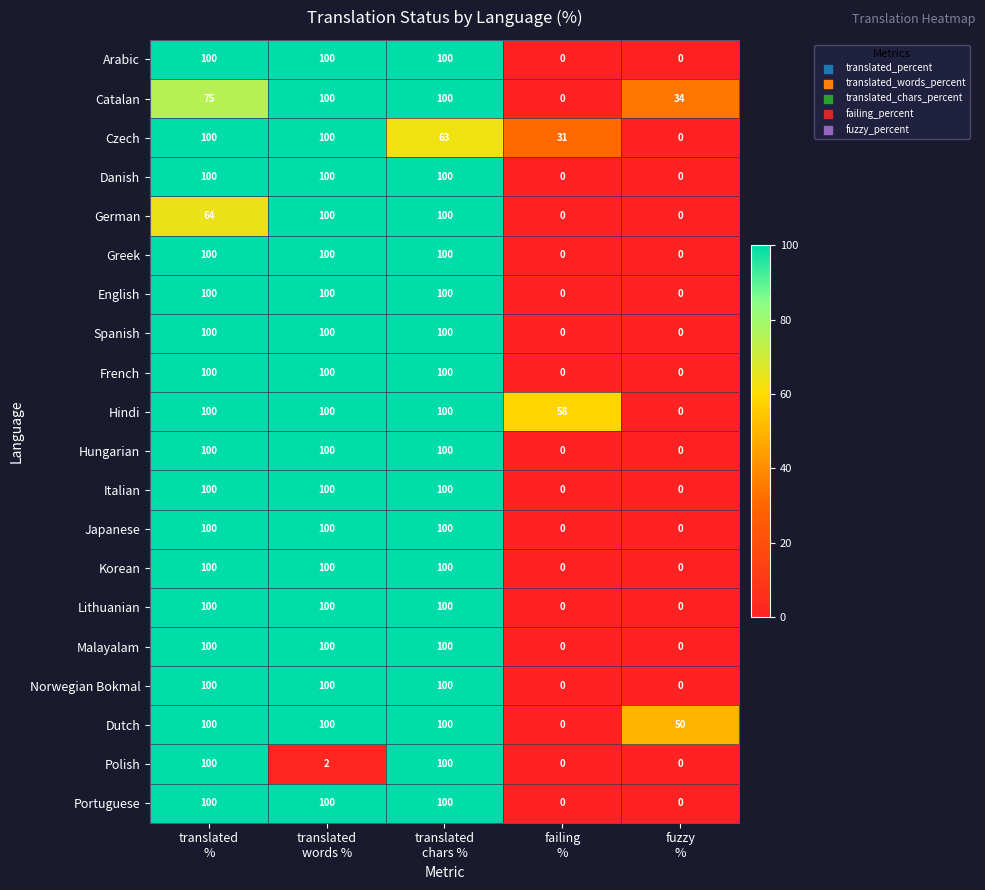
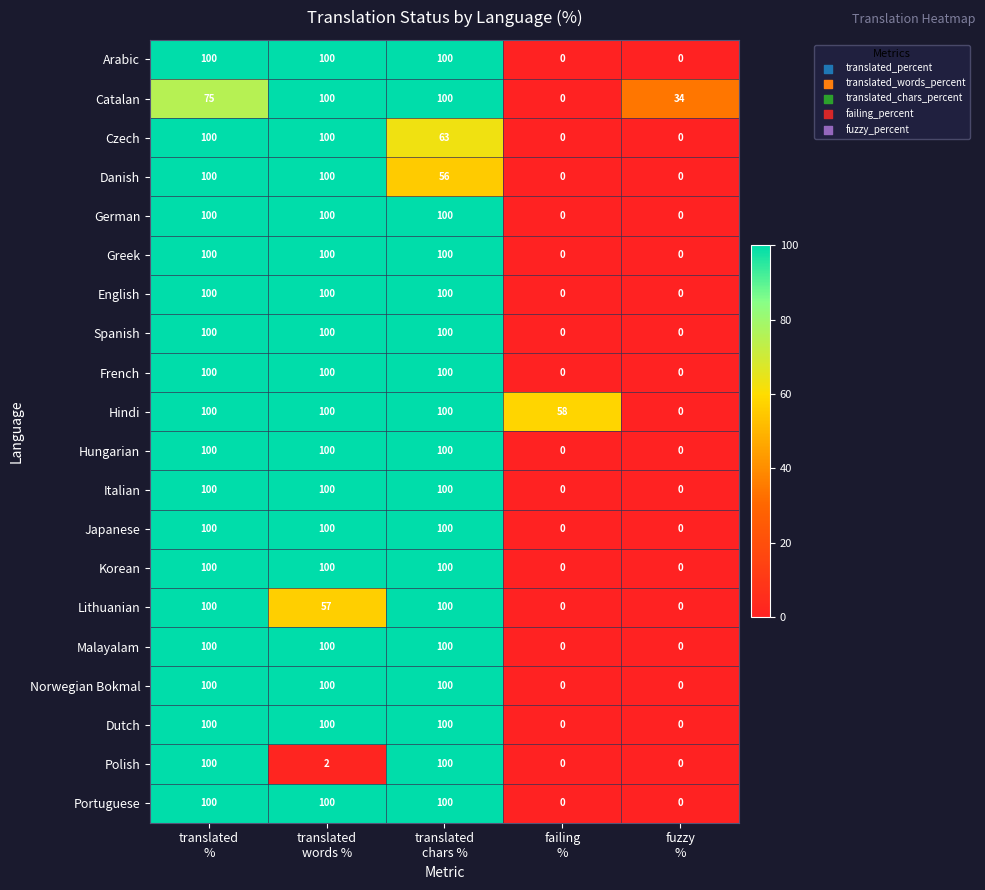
Czech, failing %: 31 -> 0
Danish, translated chars %: 100 -> 56
German, translated %: 64 -> 100
Lithuanian, translated words %: 100 -> 57
Dutch, fuzzy %: 50 -> 0
